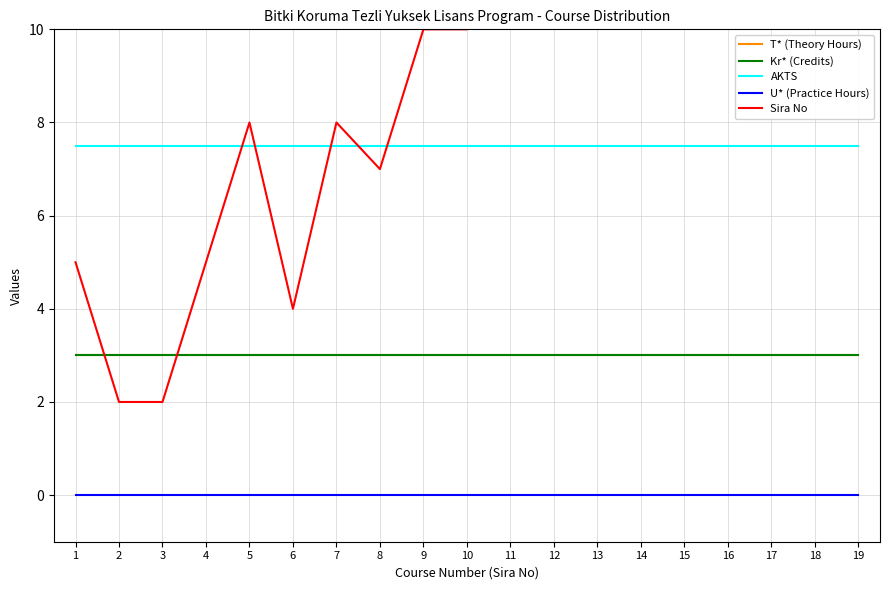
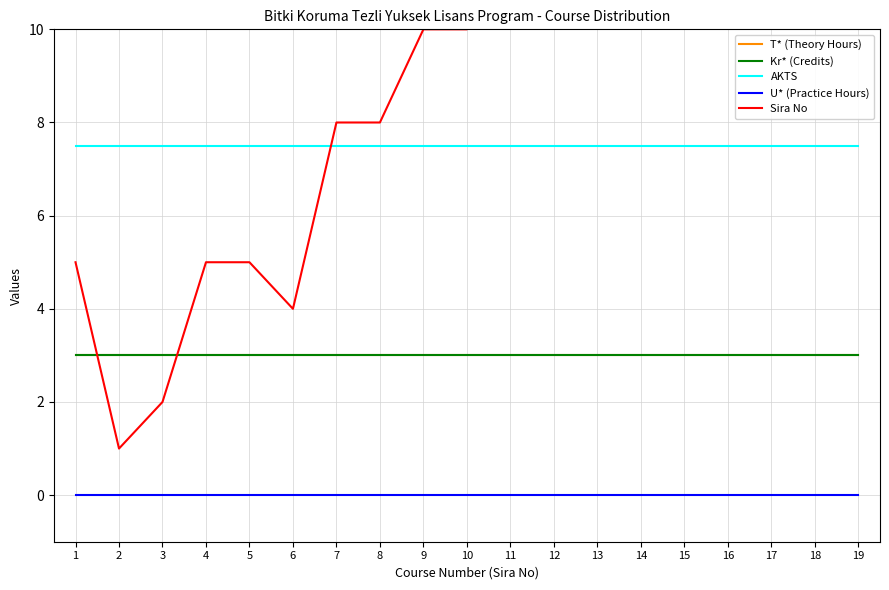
Sira No, 2: 2 -> 1
Sira No, 5: 8 -> 5
Sira No, 8: 7 -> 8
